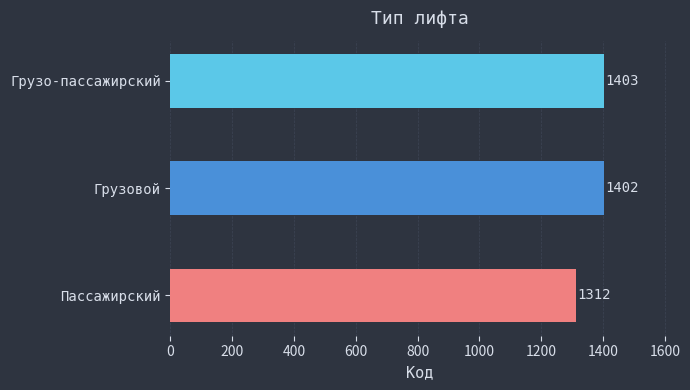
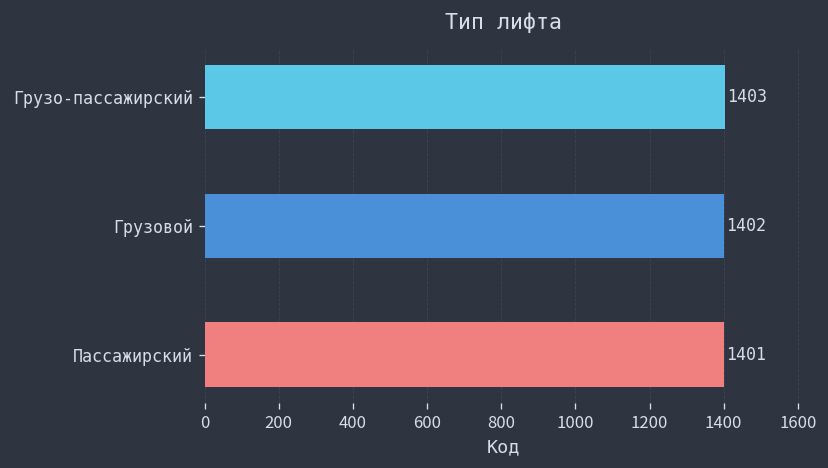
Пассажирский: 1312 -> 1401
